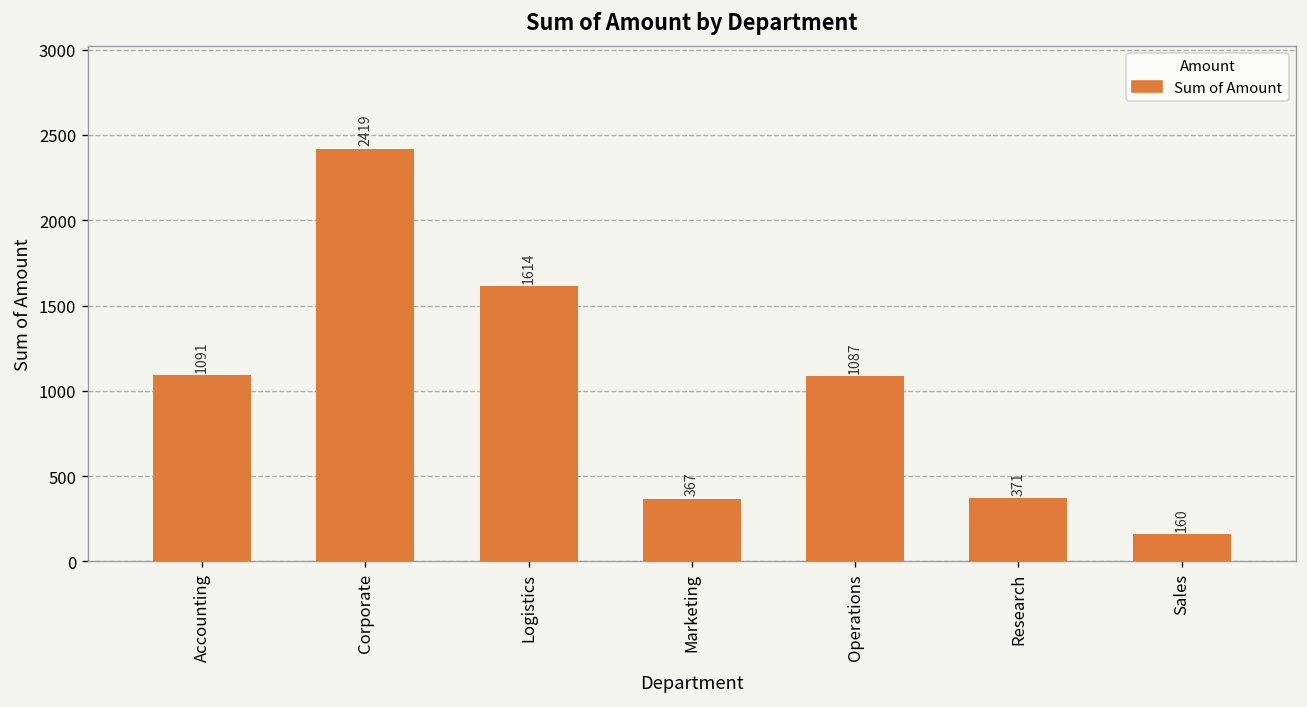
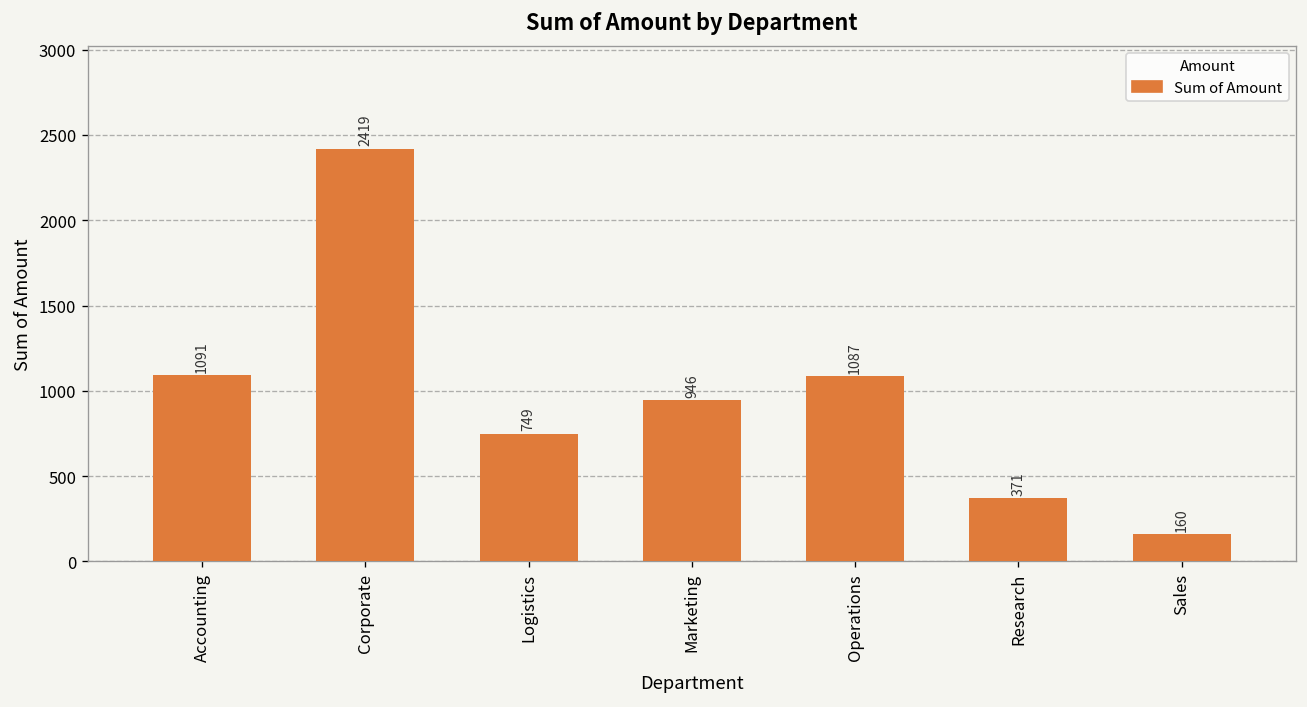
Logistics: 1614 -> 749
Marketing: 367 -> 946
